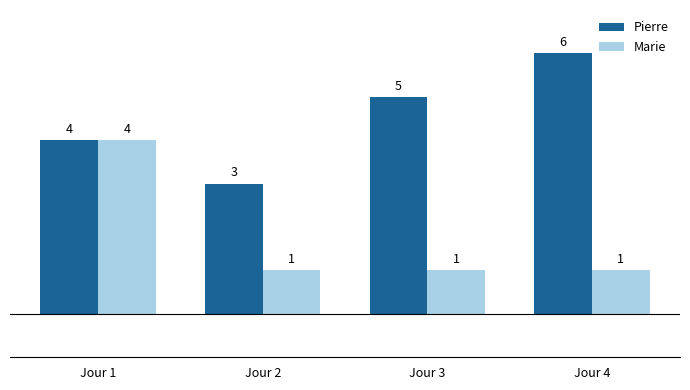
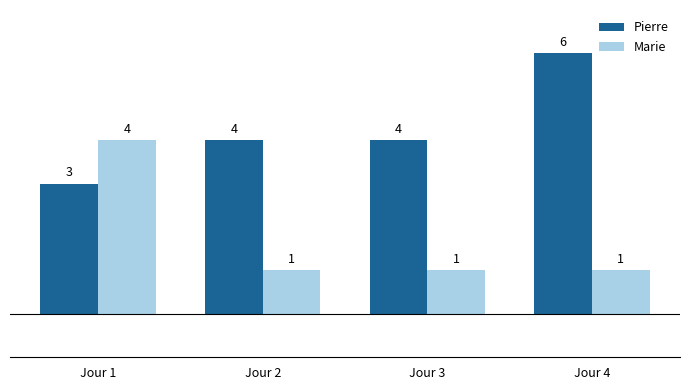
Pierre, Jour 1: 4 -> 3
Pierre, Jour 2: 3 -> 4
Pierre, Jour 3: 5 -> 4
